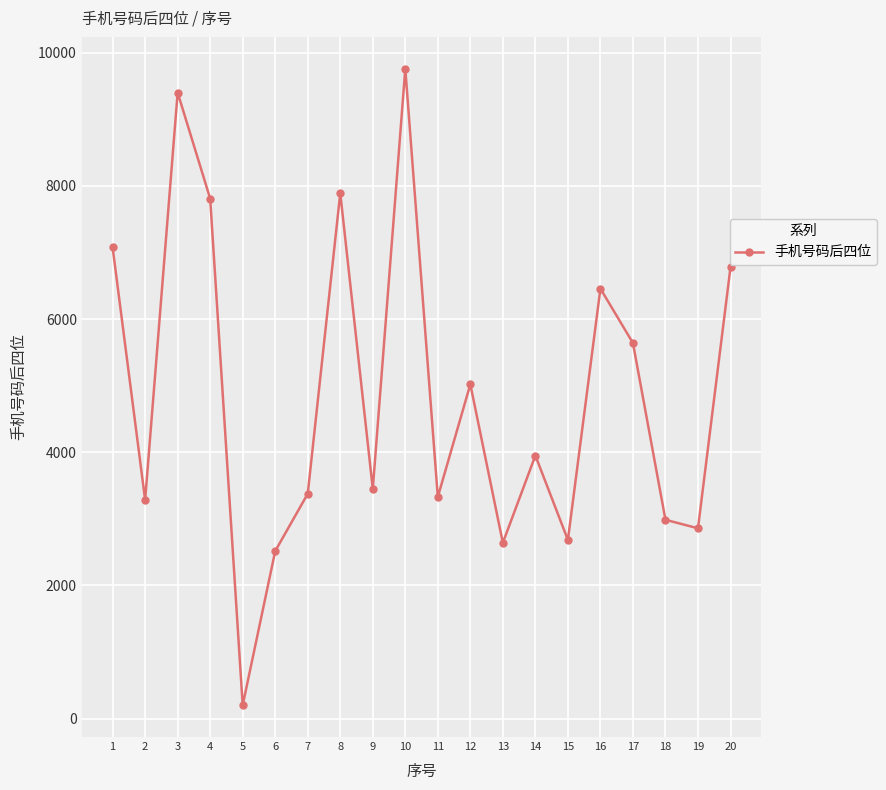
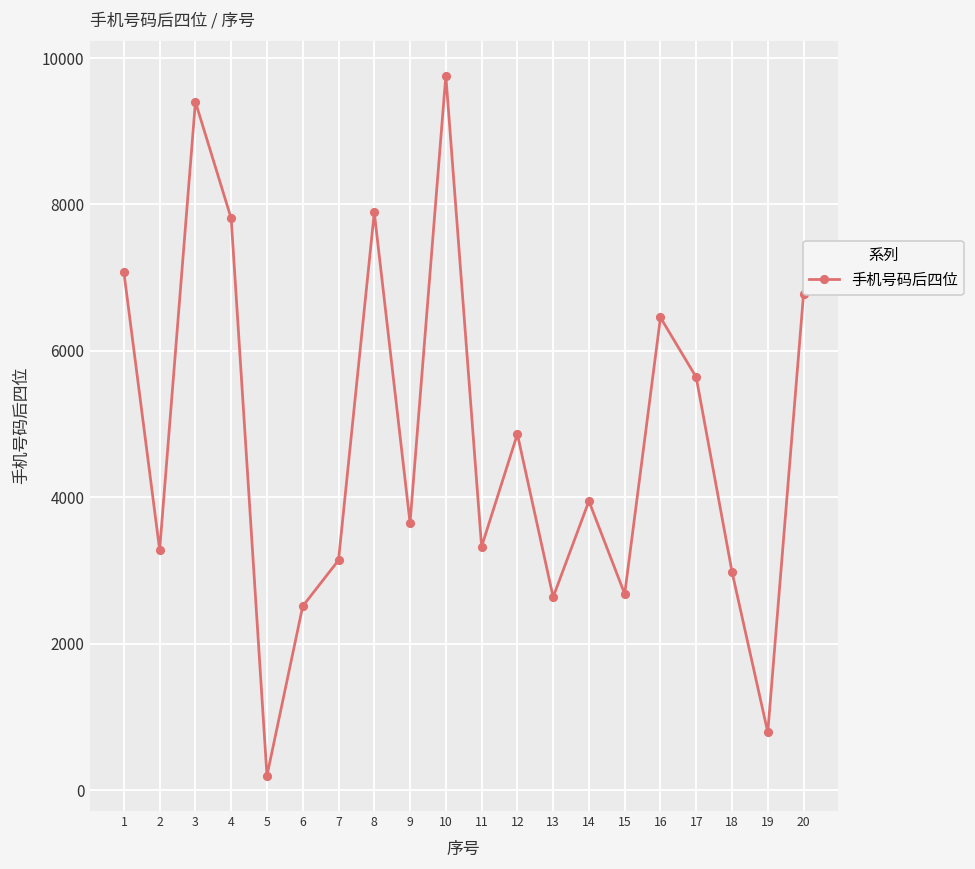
7: 3400 -> 3100
9: 3400 -> 3700
12: 5000 -> 4900
19: 2900 -> 800
